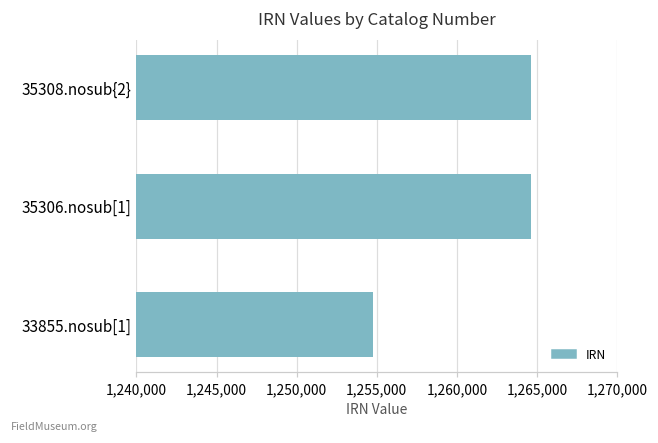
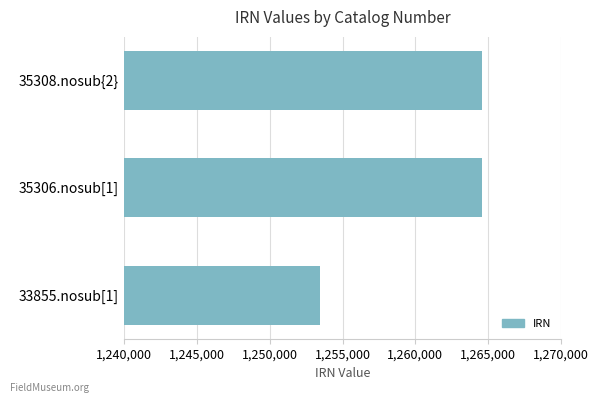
33855.nosub[1]: 1,254,800 -> 1,253,400
